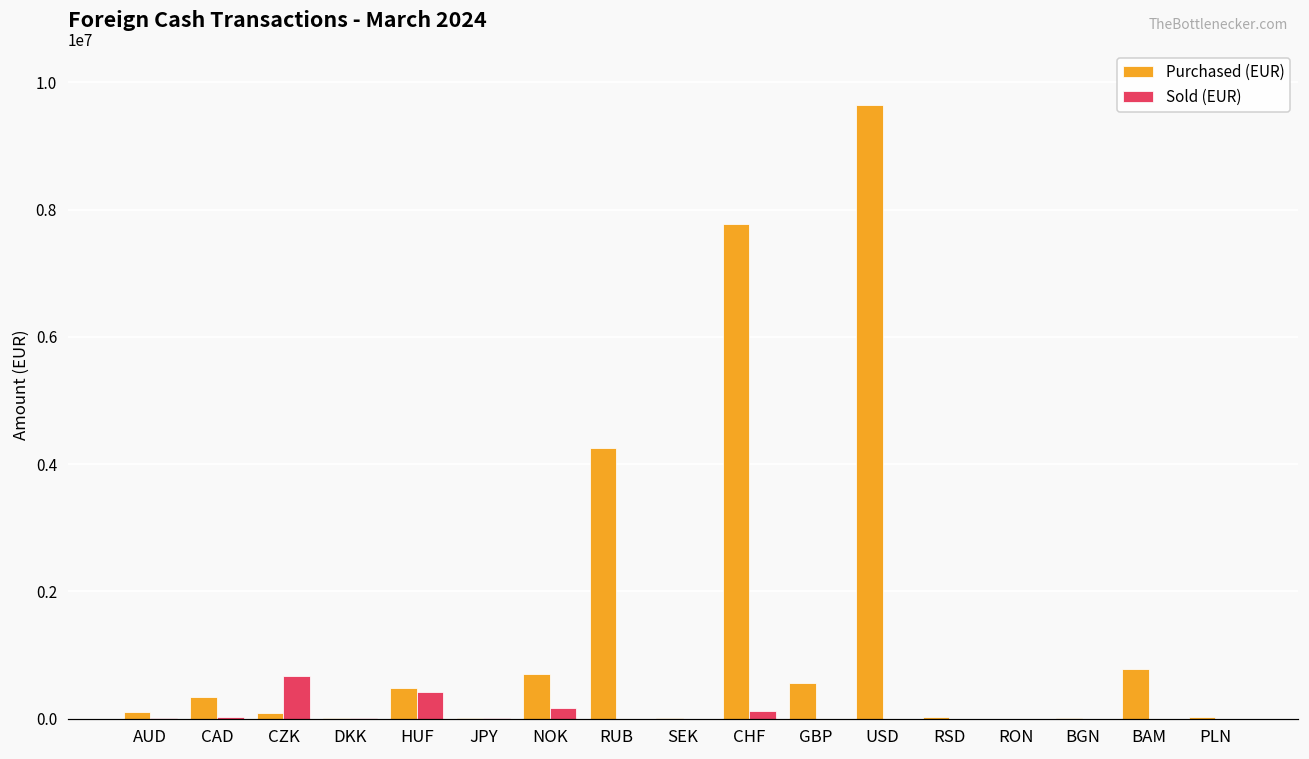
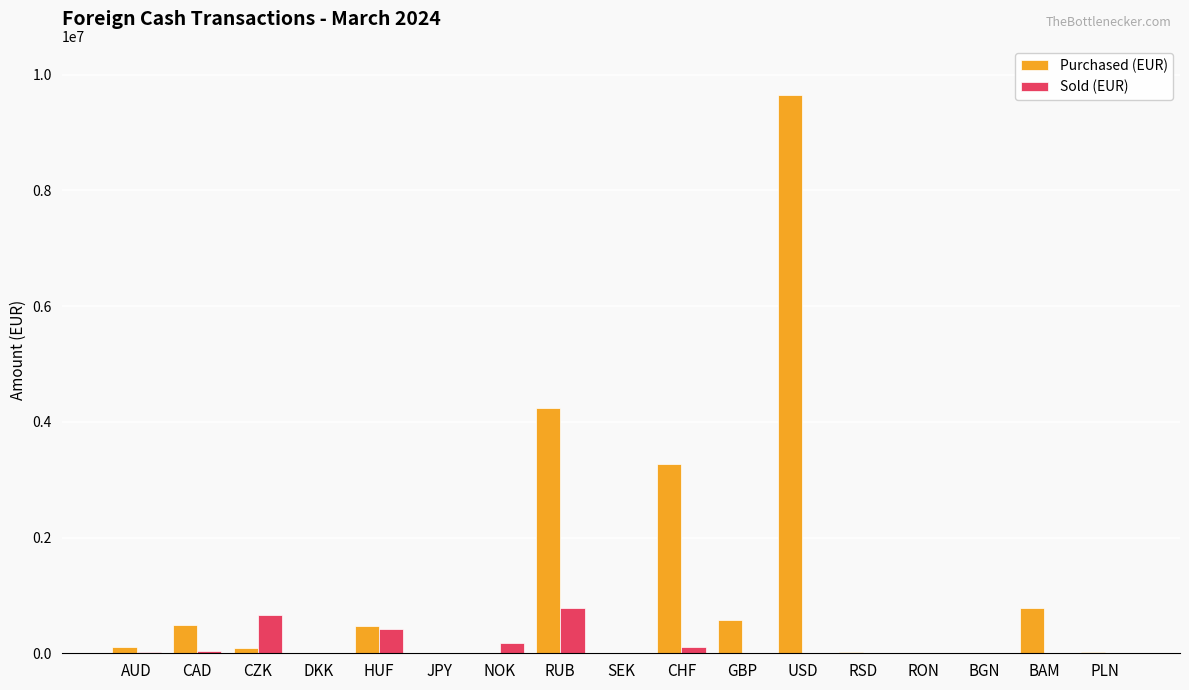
Purchased (EUR), CAD: 300000 -> 500000
Purchased (EUR), NOK: 700000 -> 0
Sold (EUR), RUB: 0 -> 800000
Purchased (EUR), CHF: 7800000 -> 3300000
